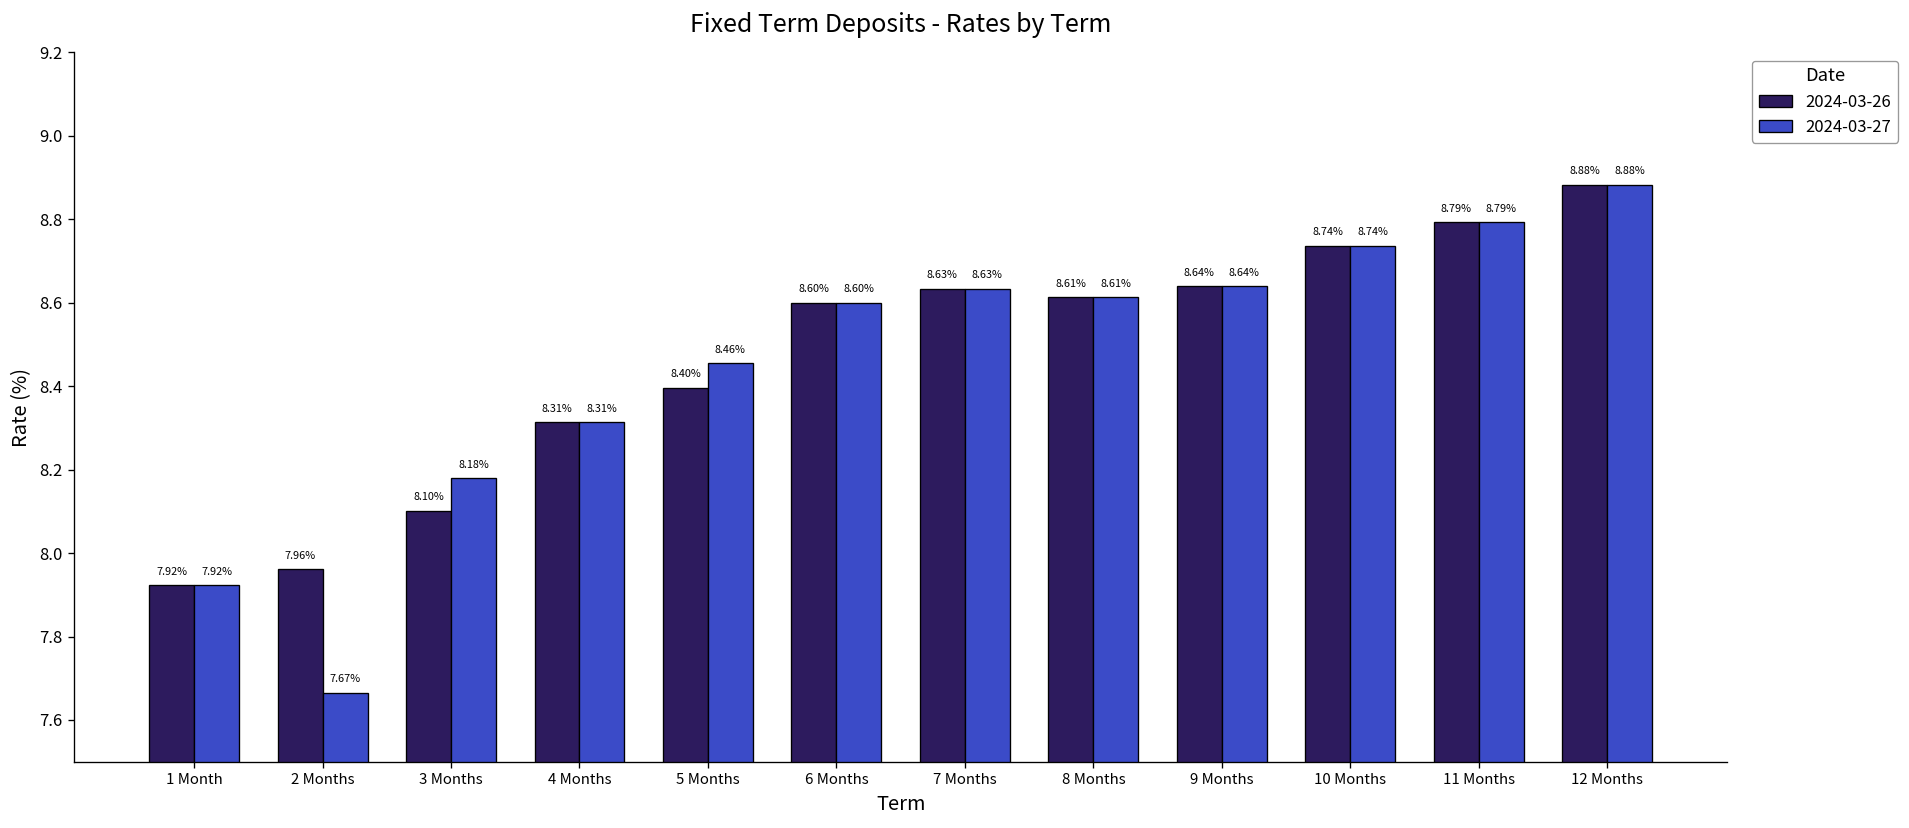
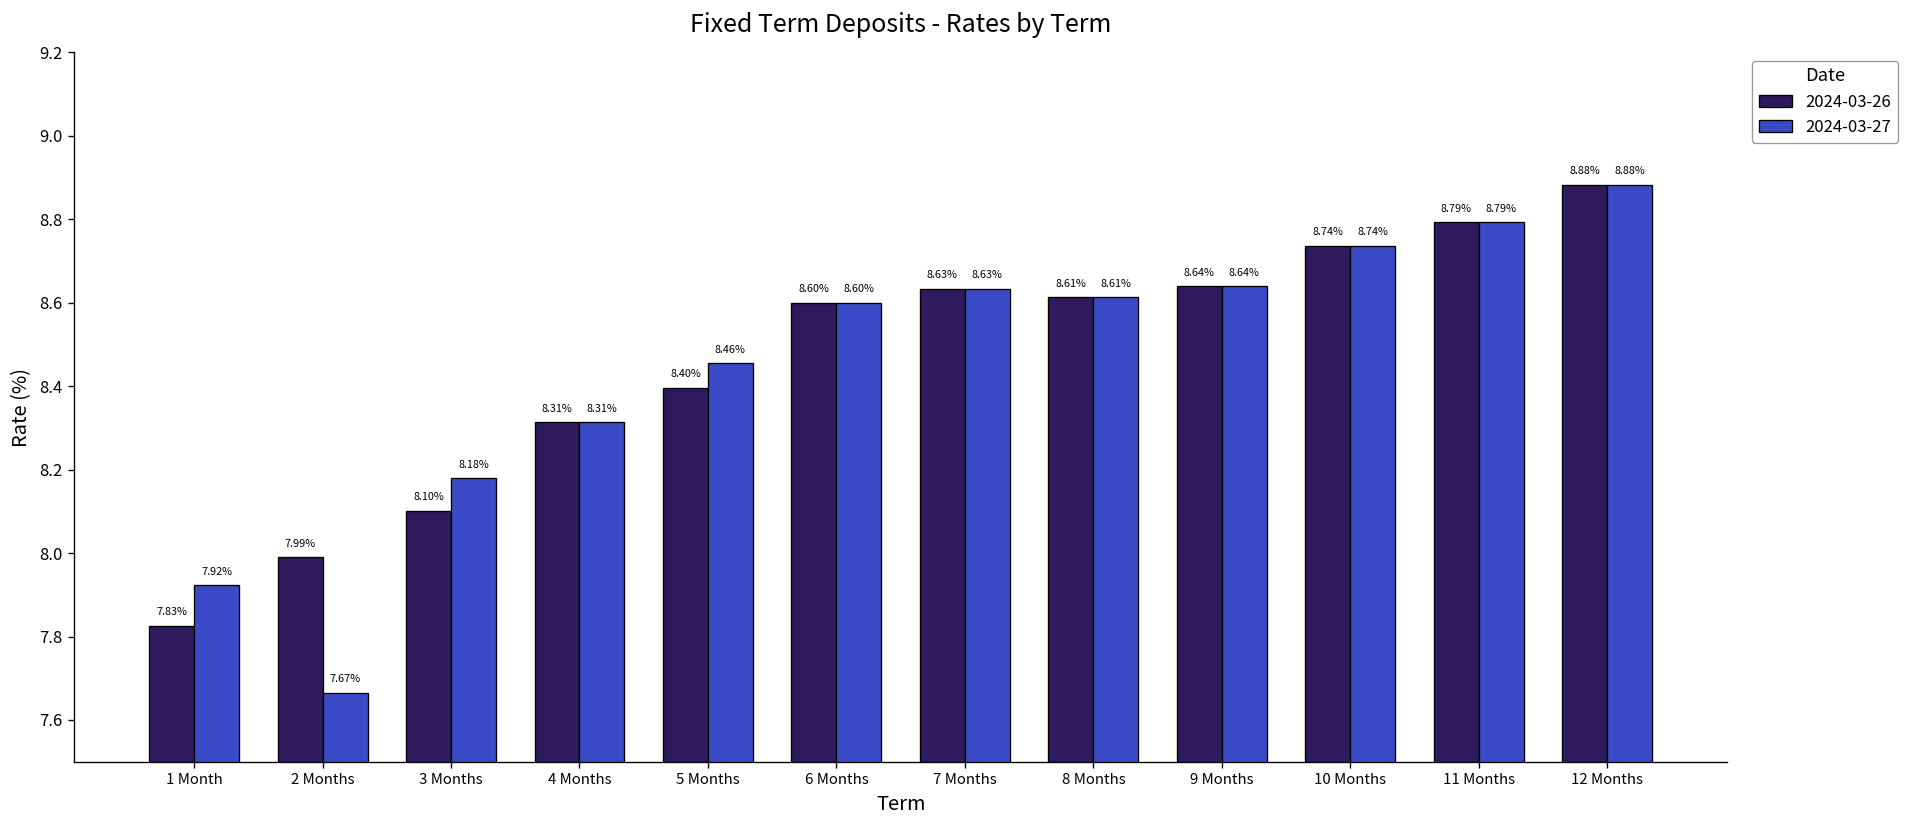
2024-03-26, 1 Month: 7.92% -> 7.83%
2024-03-26, 2 Months: 7.96% -> 7.99%
